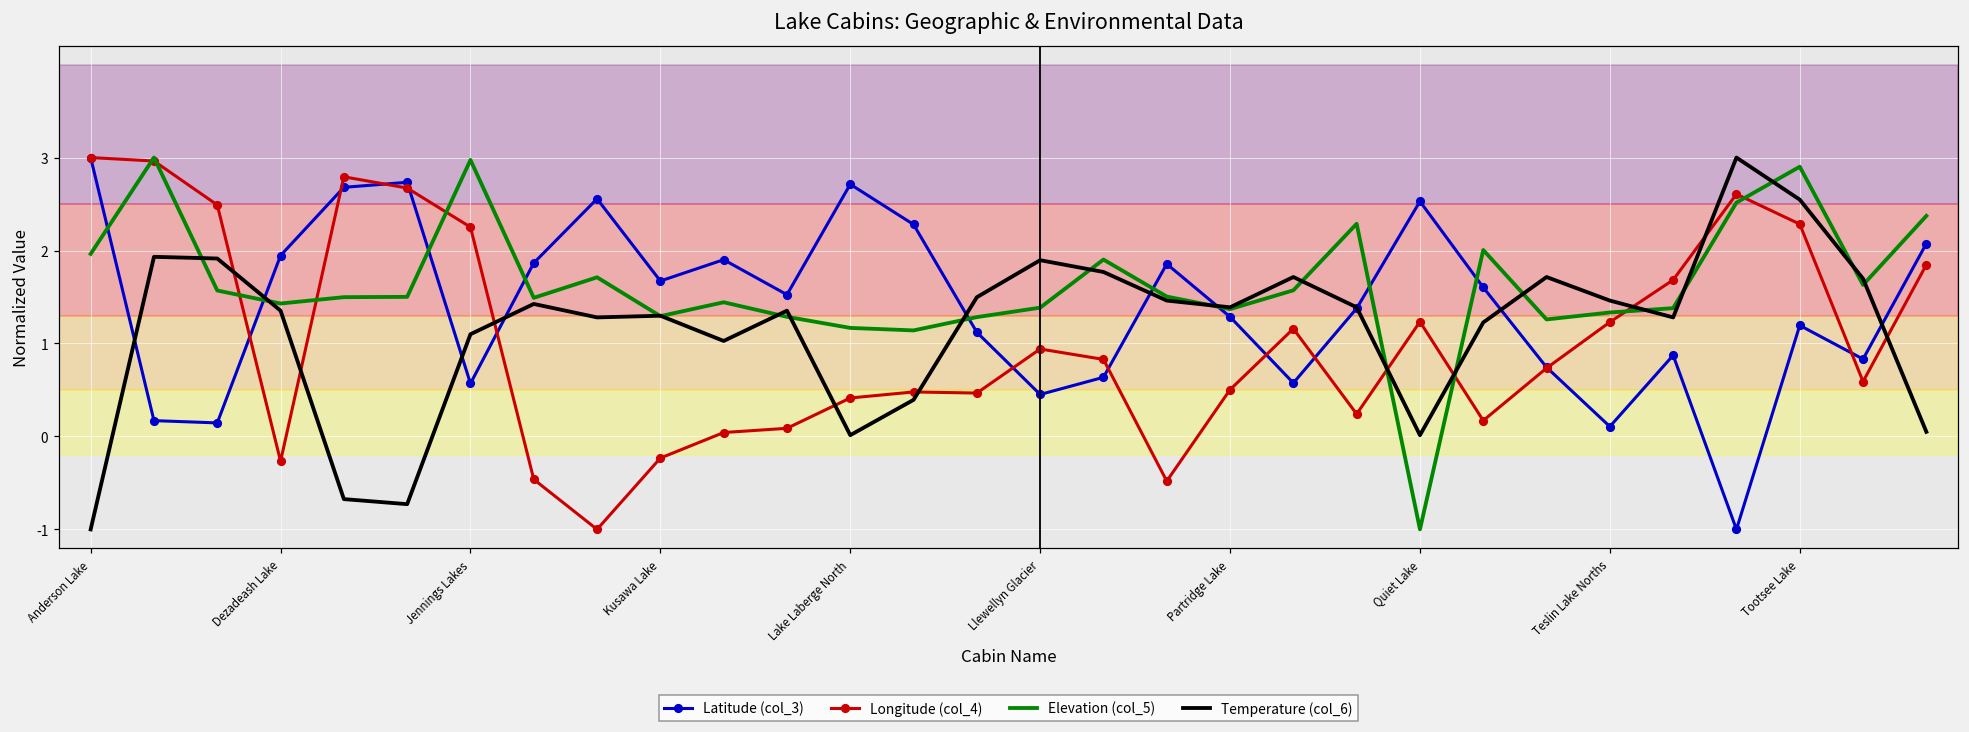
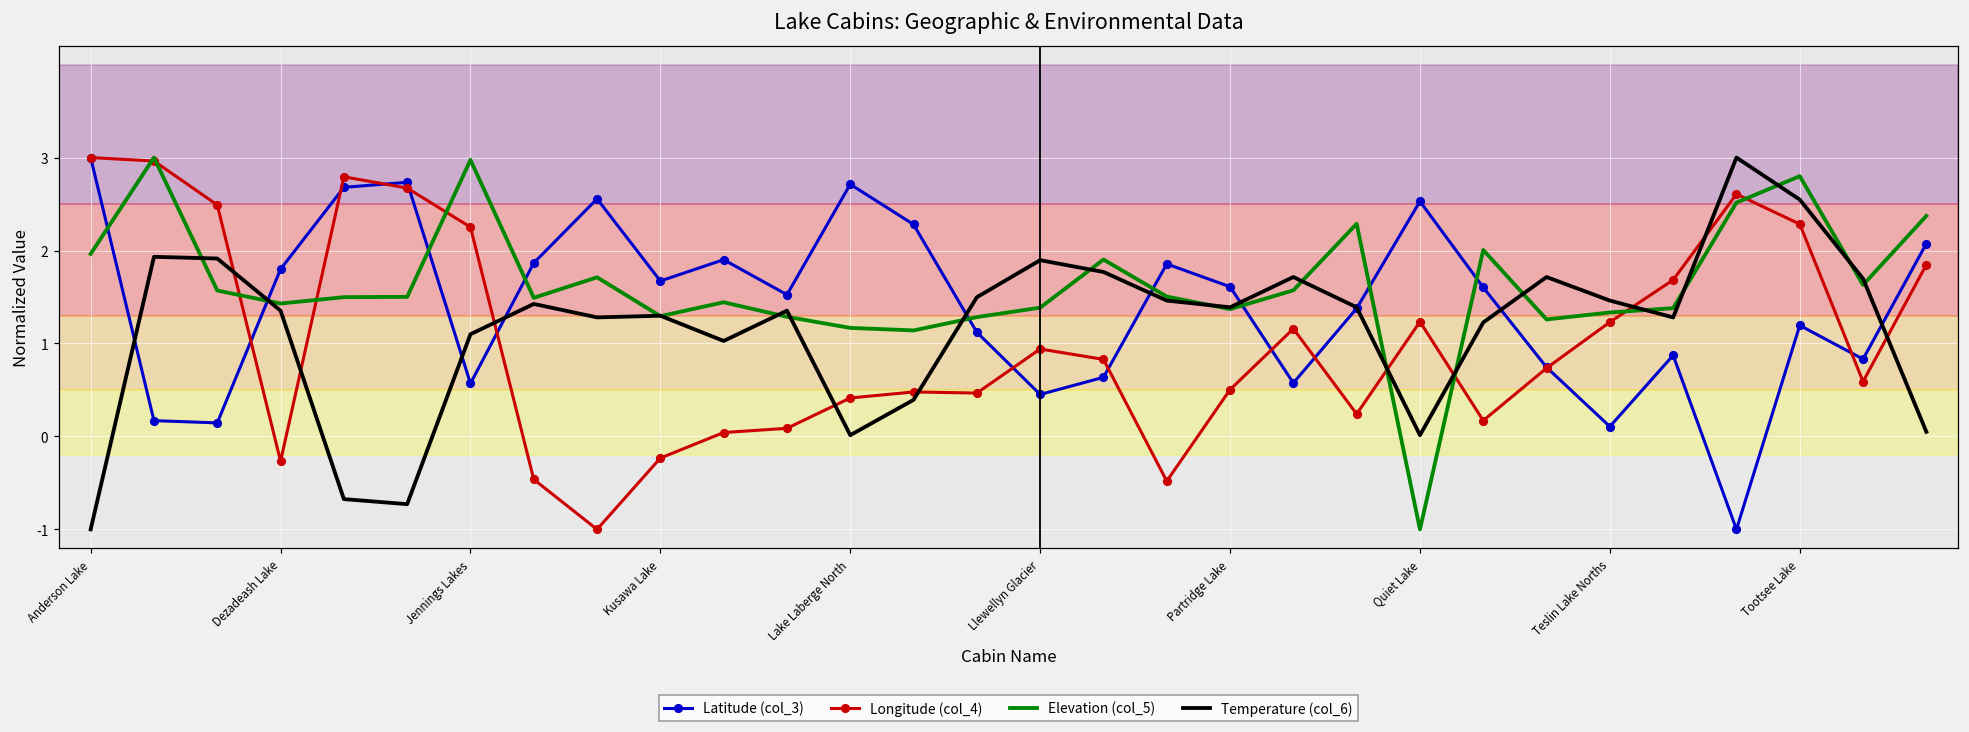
Latitude (col_3), Dezadeash Lake: 1.9 -> 1.8
Latitude (col_3), Partridge Lake: 1.3 -> 1.6
Elevation (col_5), Tootsee Lake: 2.9 -> 2.8
